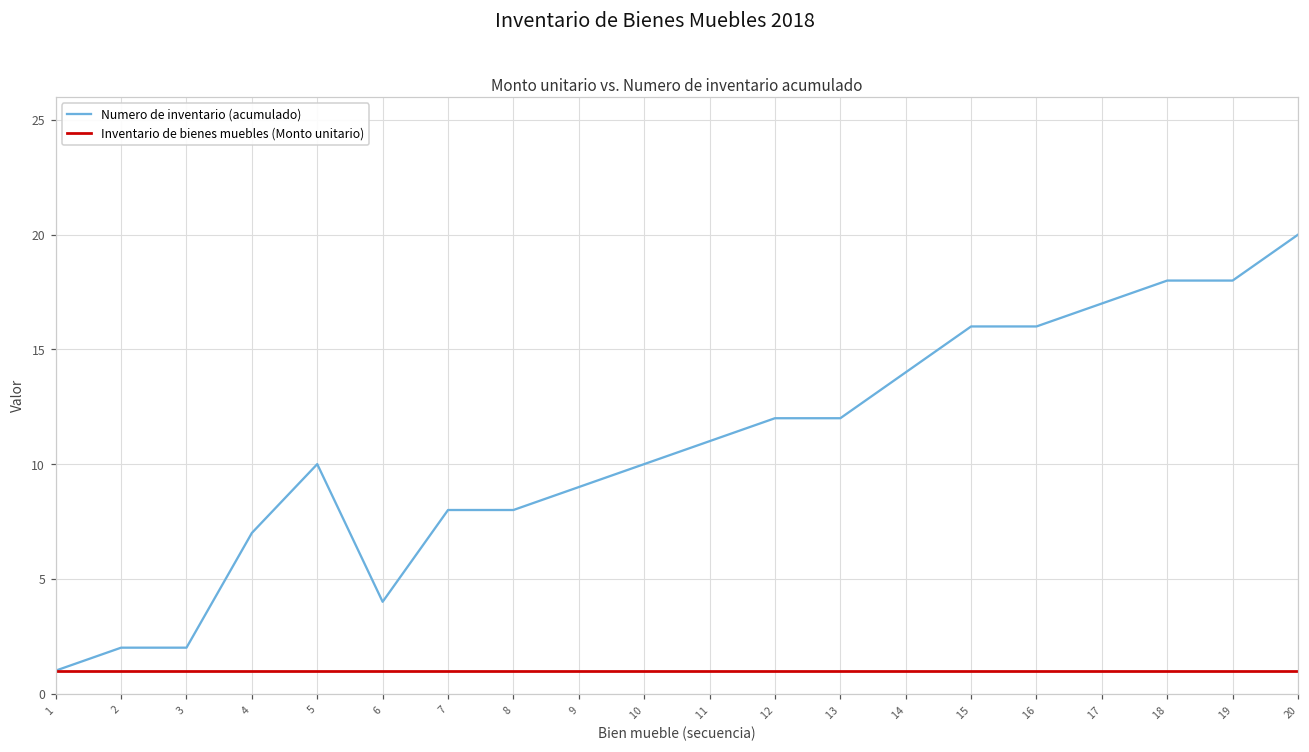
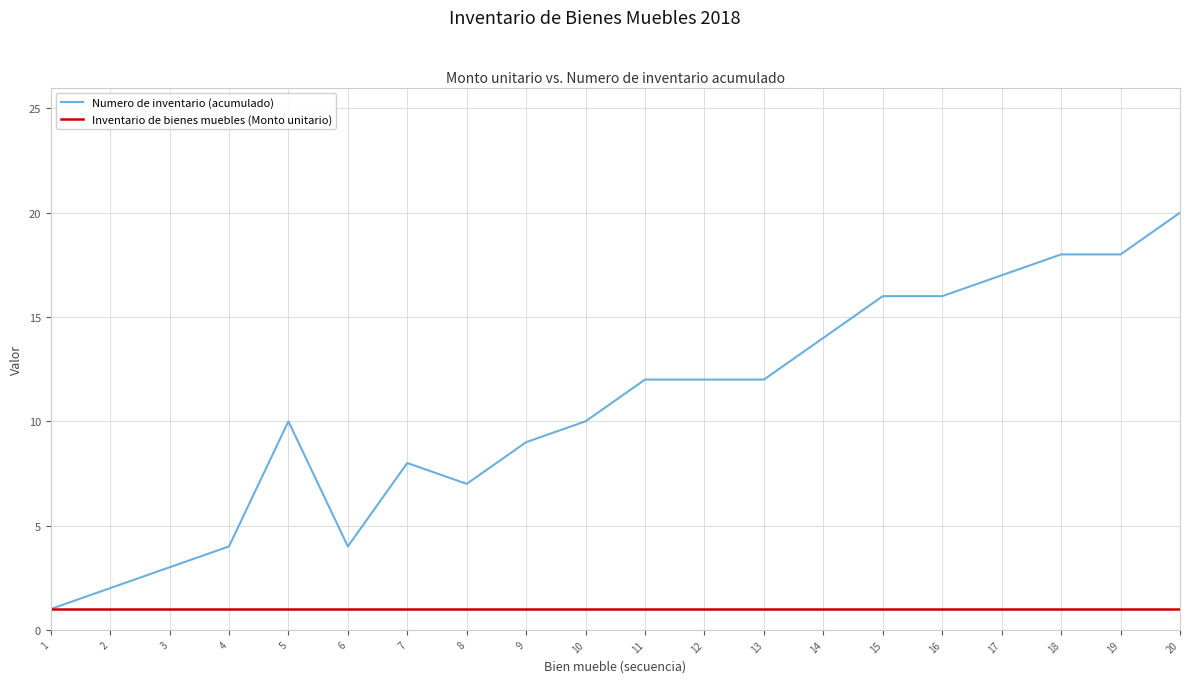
Numero de inventario (acumulado), 3: 2 -> 3
Numero de inventario (acumulado), 4: 7 -> 4
Numero de inventario (acumulado), 8: 8 -> 7
Numero de inventario (acumulado), 11: 11 -> 12
